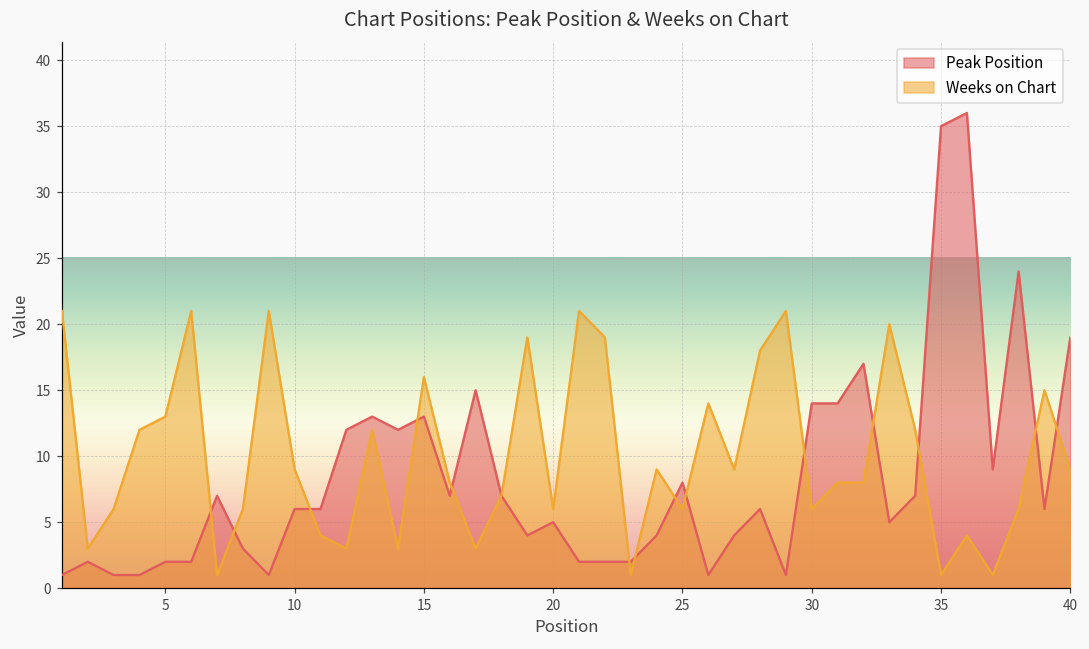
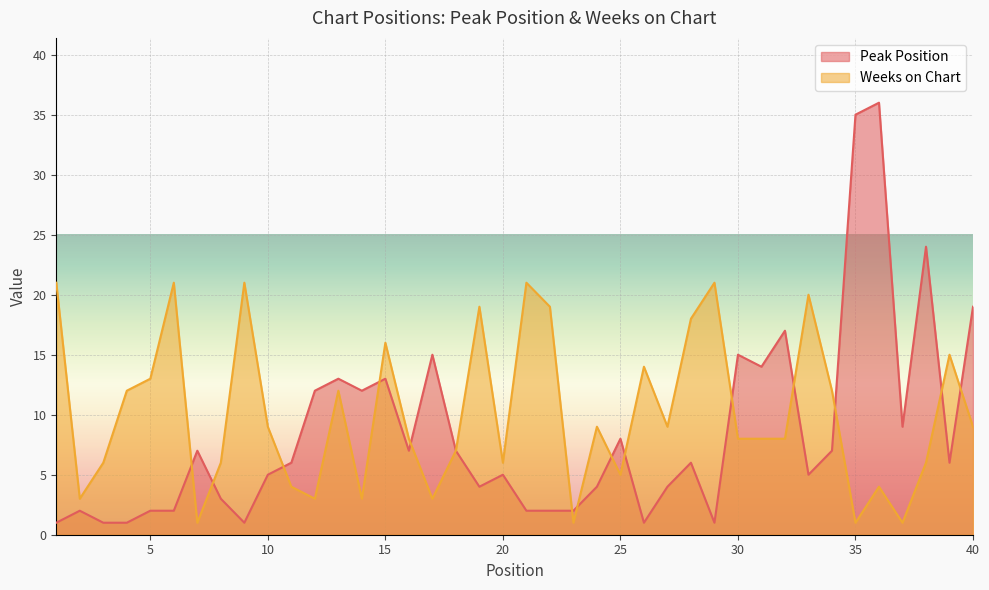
Peak Position, 10: 6 -> 5
Weeks on Chart, 25: 6 -> 5
Peak Position, 30: 14 -> 15
Weeks on Chart, 30: 6 -> 8
